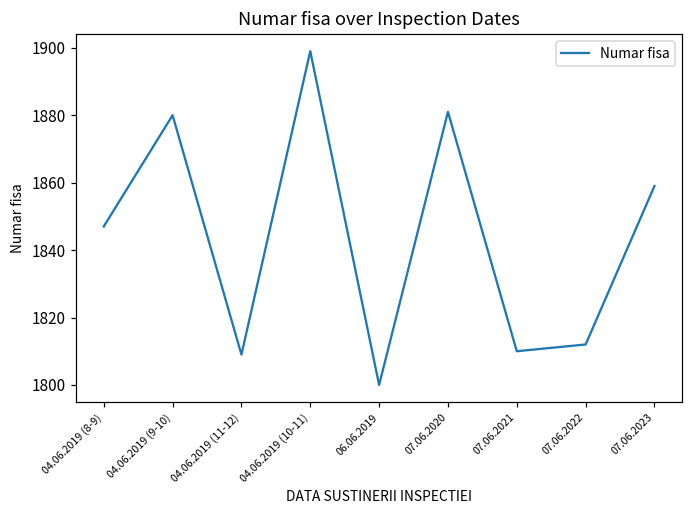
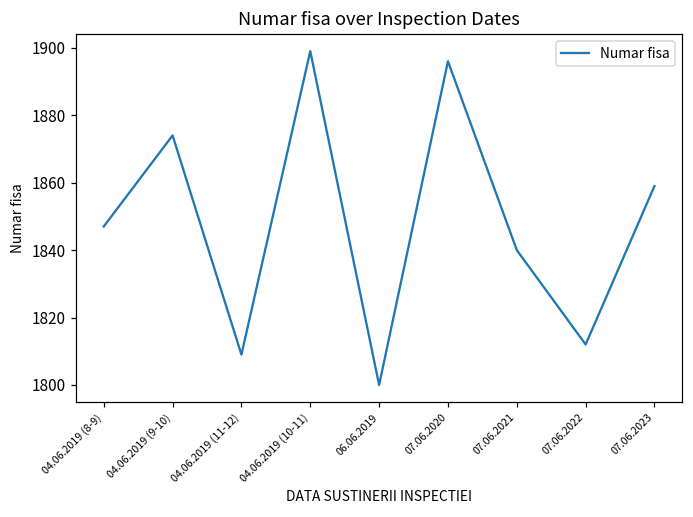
04.06.2019 (9-10): 1880 -> 1874
07.06.2020: 1881 -> 1896
07.06.2021: 1810 -> 1840
